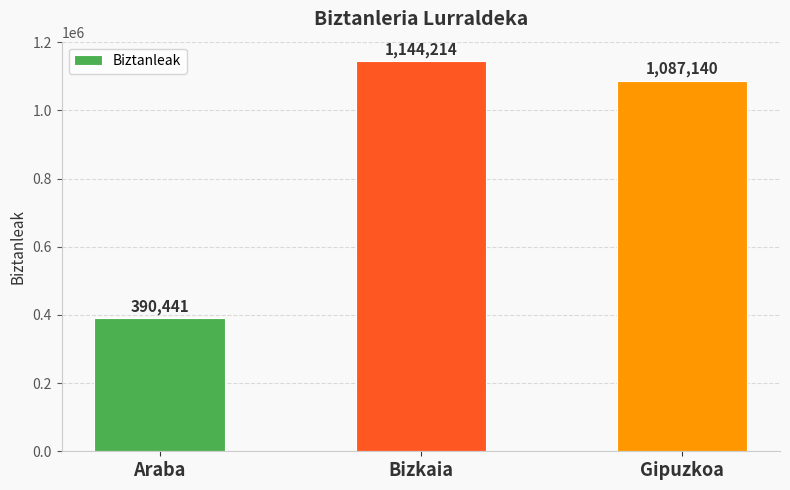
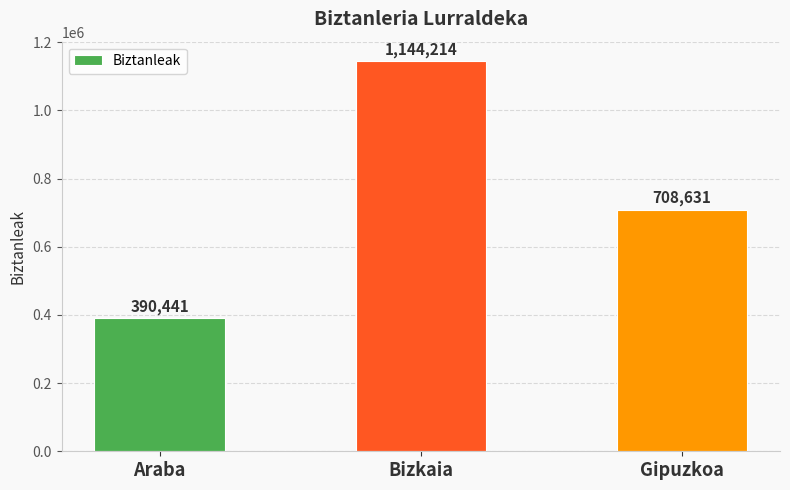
Gipuzkoa: 1,087,140 -> 708,631
